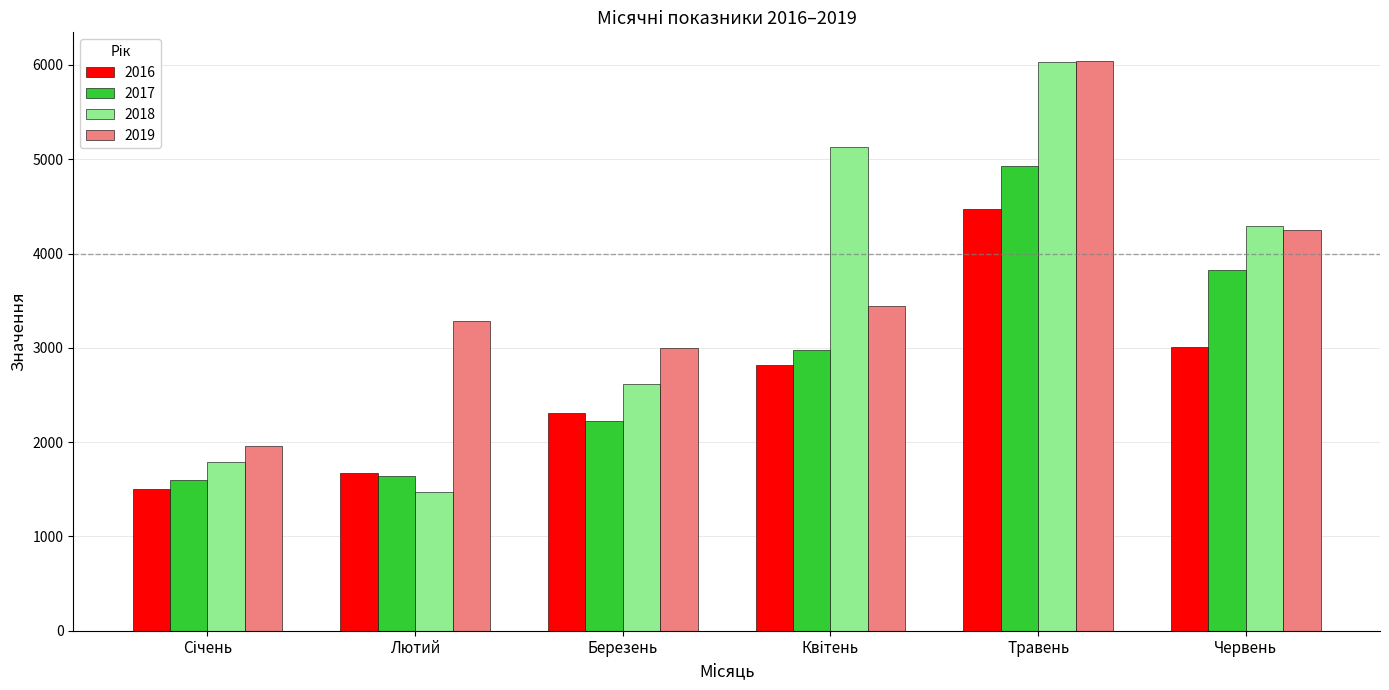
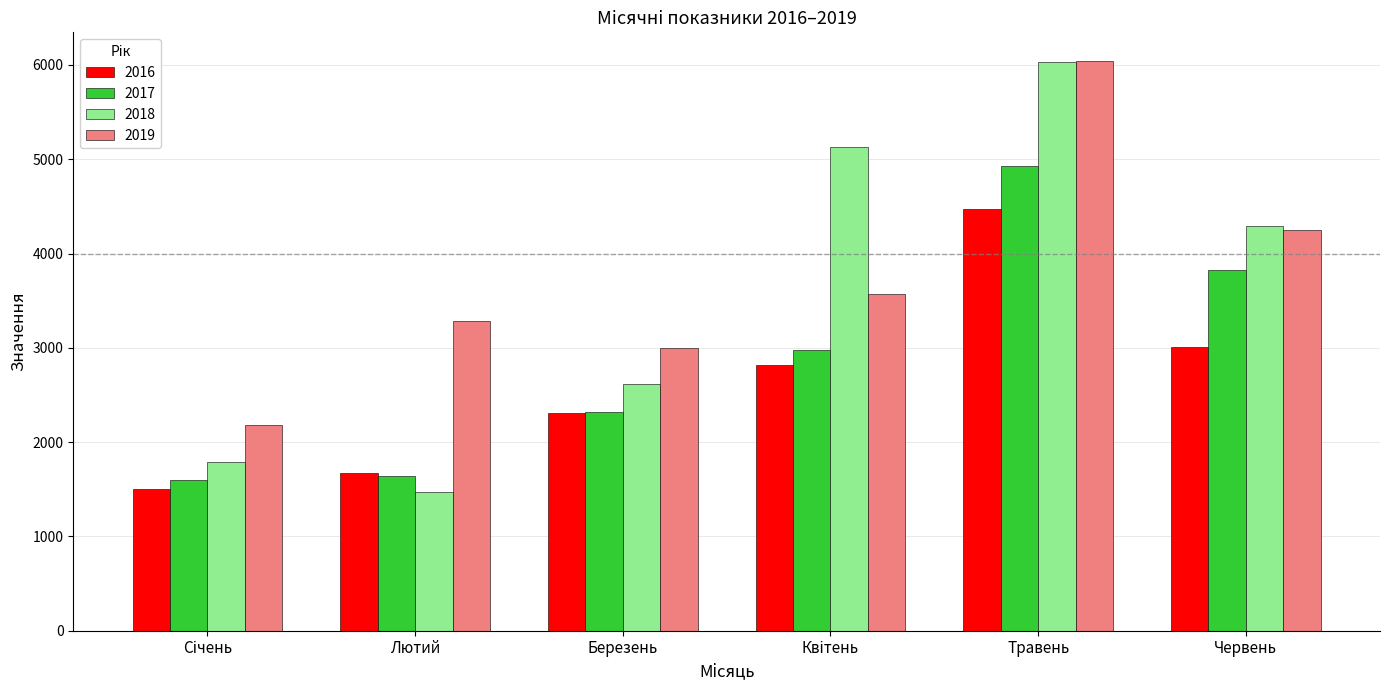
2019, Січень: 2000 -> 2200
2017, Березень: 2200 -> 2300
2019, Квітень: 3400 -> 3600
